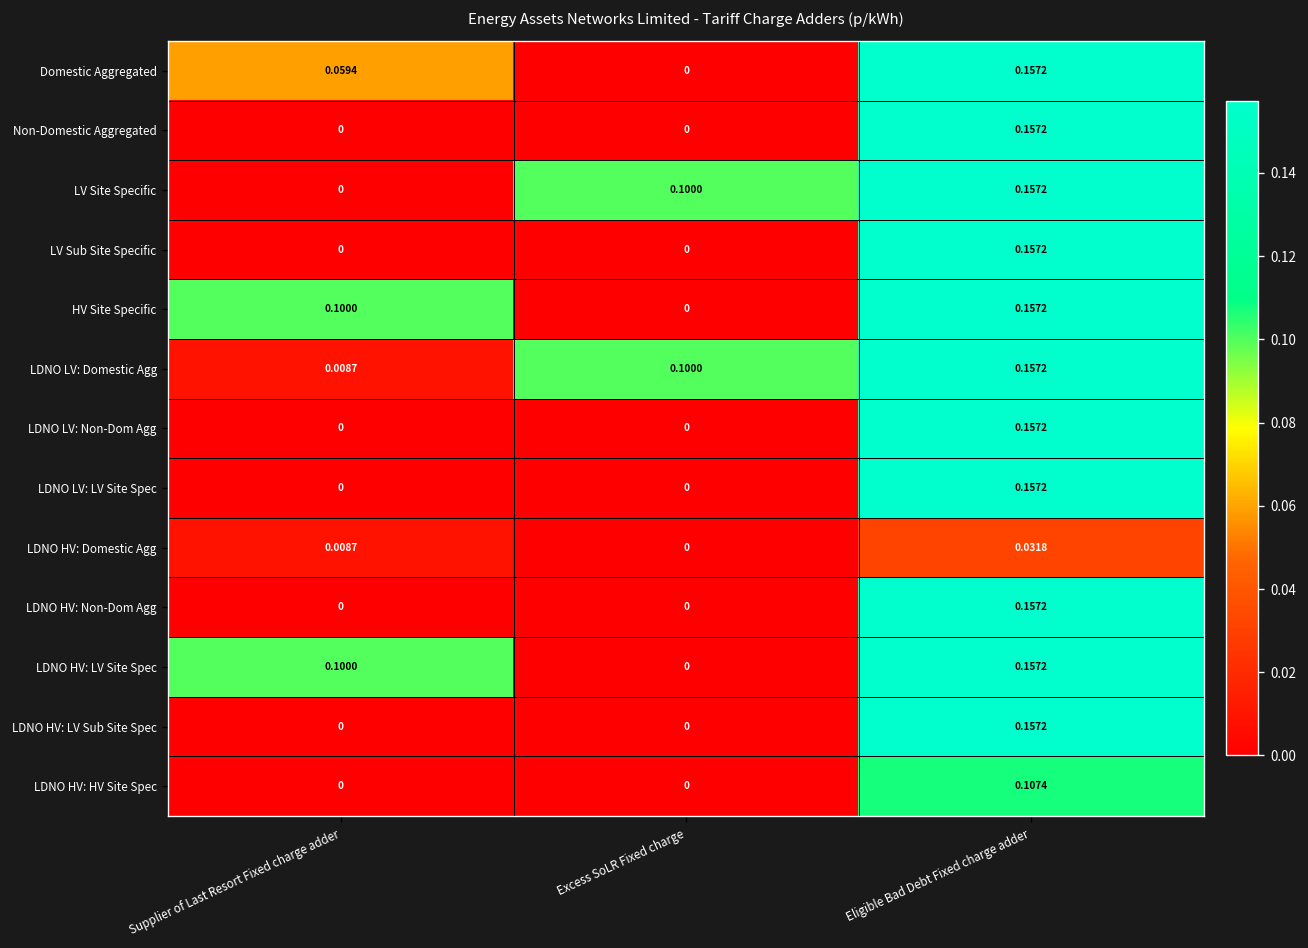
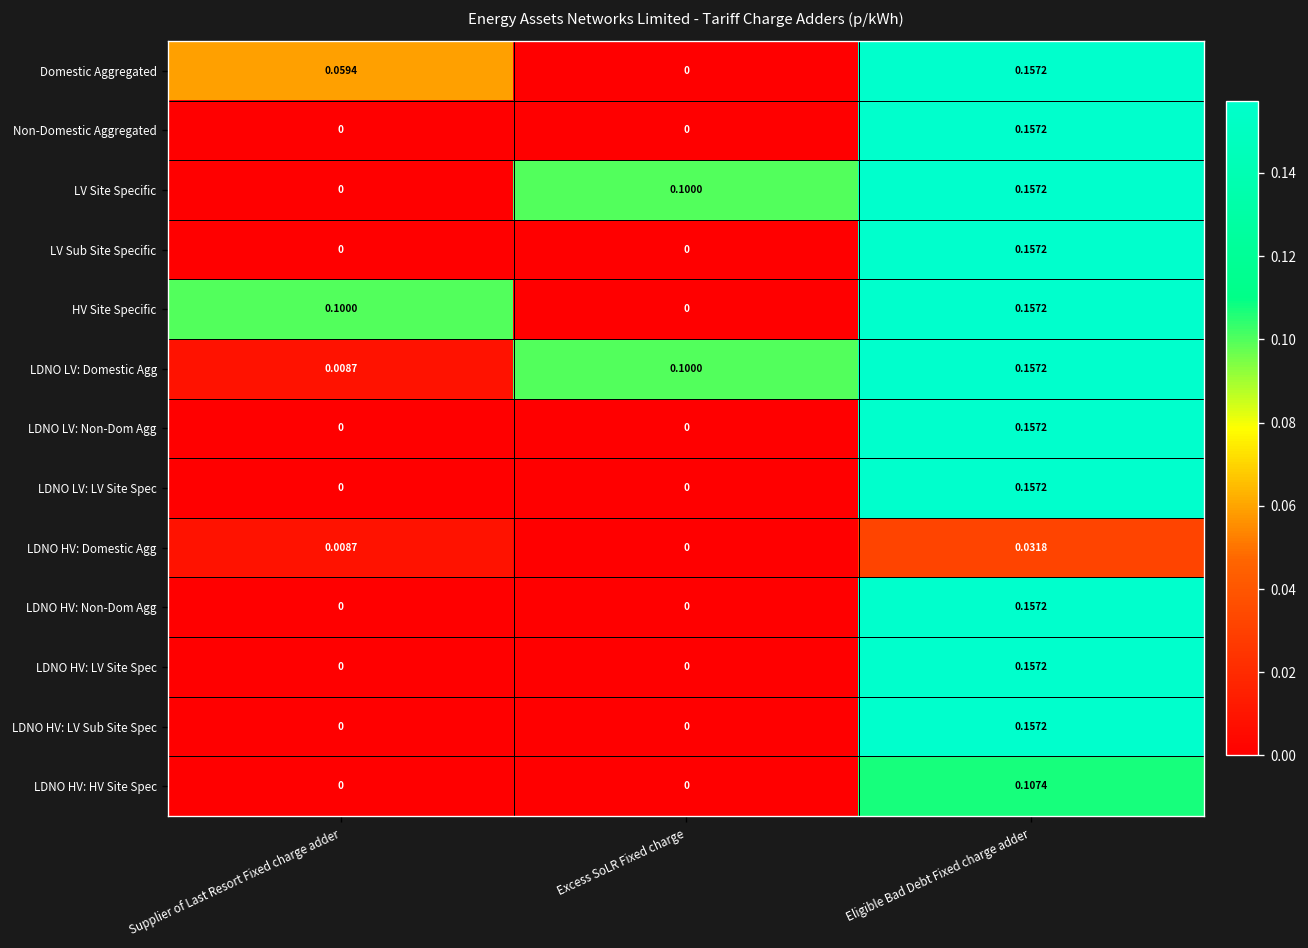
LDNO HV: LV Site Spec, Supplier of Last Resort Fixed charge adder: 0.1000 -> 0
